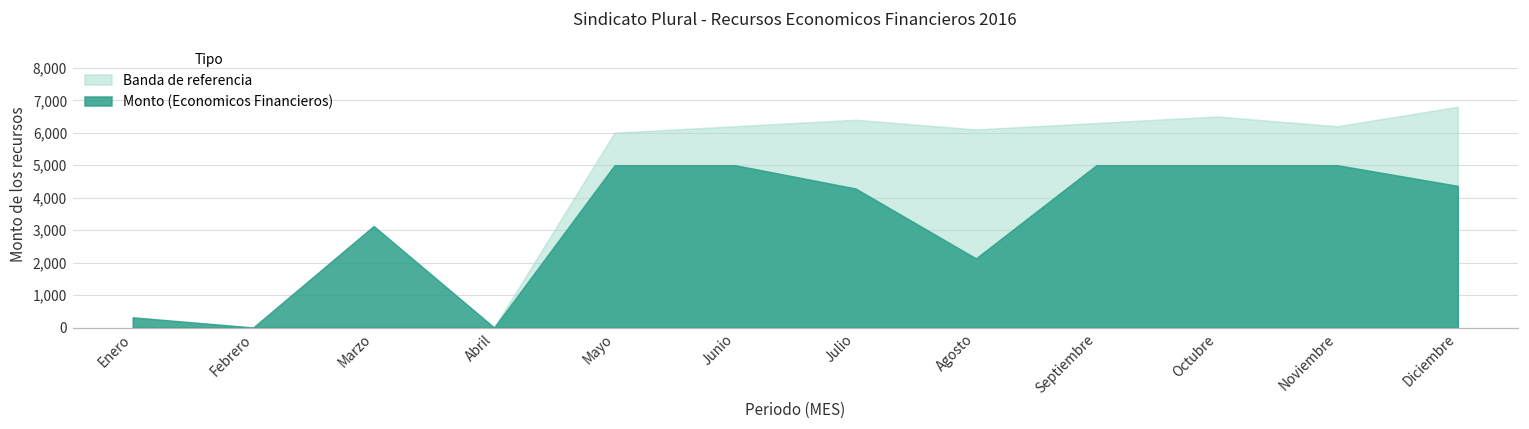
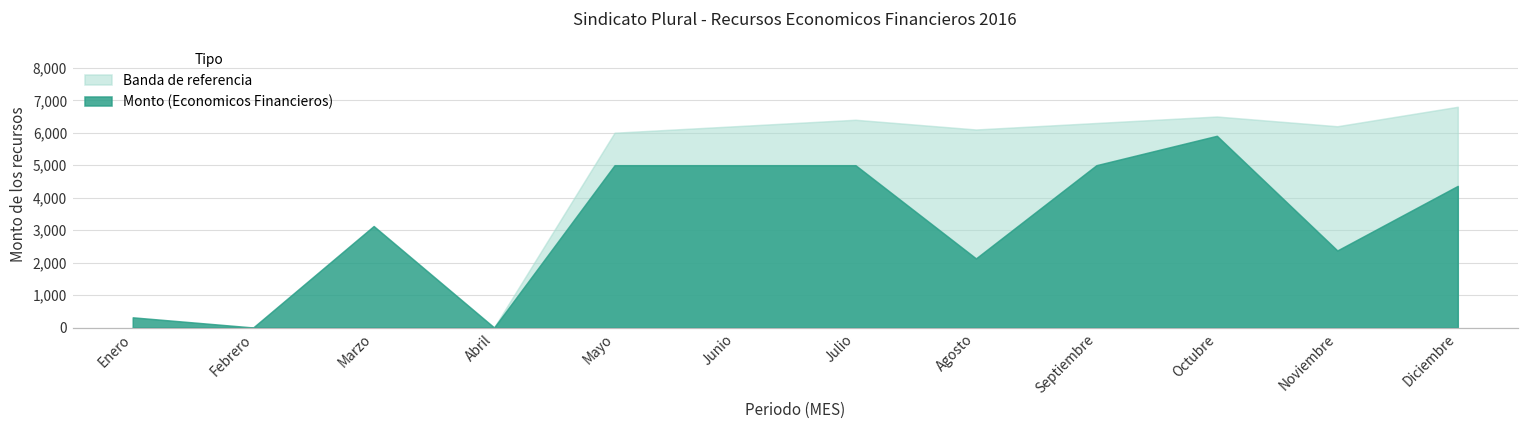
Monto (Economicos Financieros), Julio: 4,300 -> 5,000
Monto (Economicos Financieros), Octubre: 5,000 -> 5,900
Monto (Economicos Financieros), Noviembre: 5,000 -> 2,400
